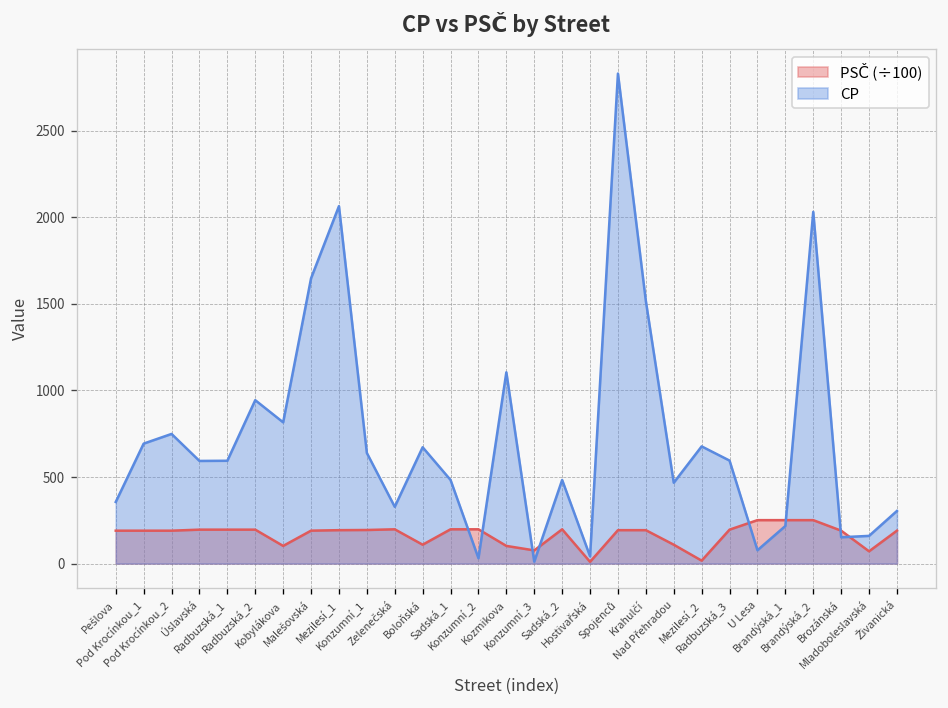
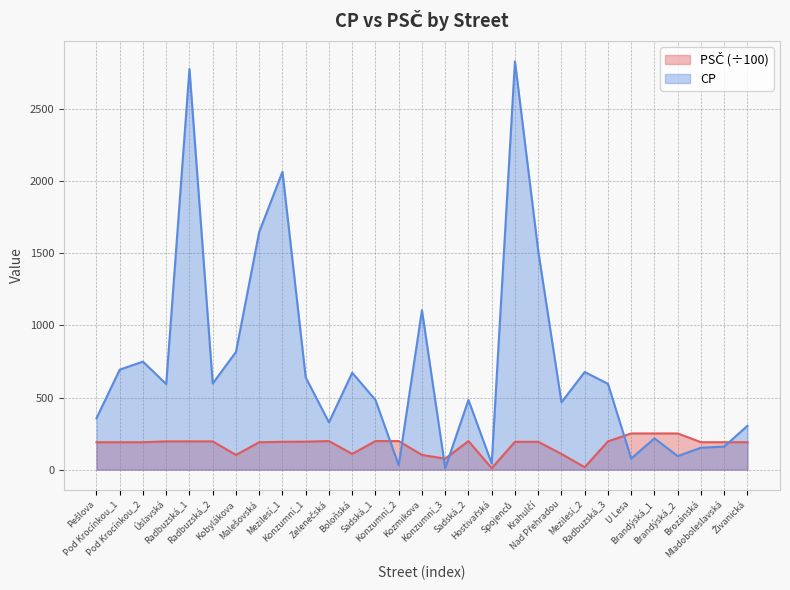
CP, Radbuzská_1: 590 -> 2780
CP, Radbuzská_2: 940 -> 600
CP, Brandýská_2: 2030 -> 90
PSČ (÷100), Mladoboleslavská: 70 -> 190
